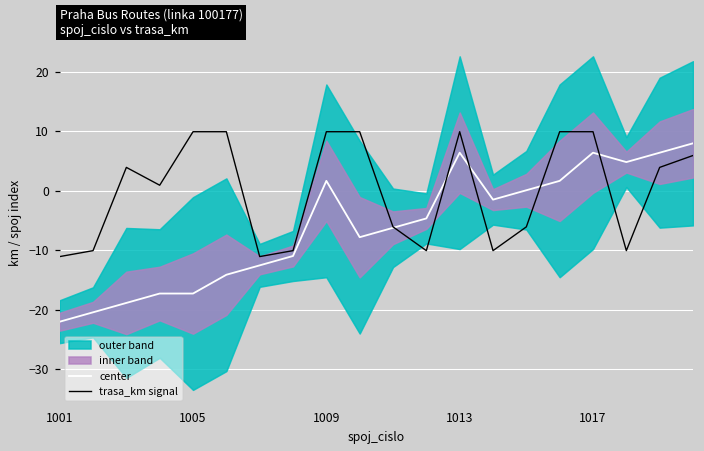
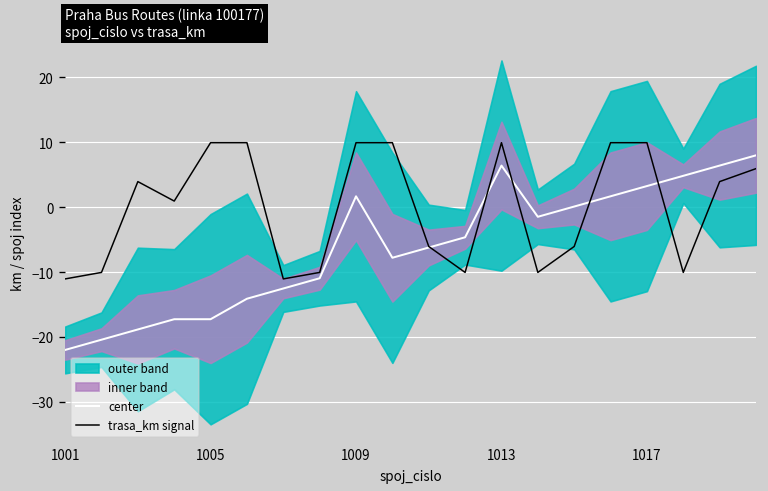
center, 1017: 6 -> 3
